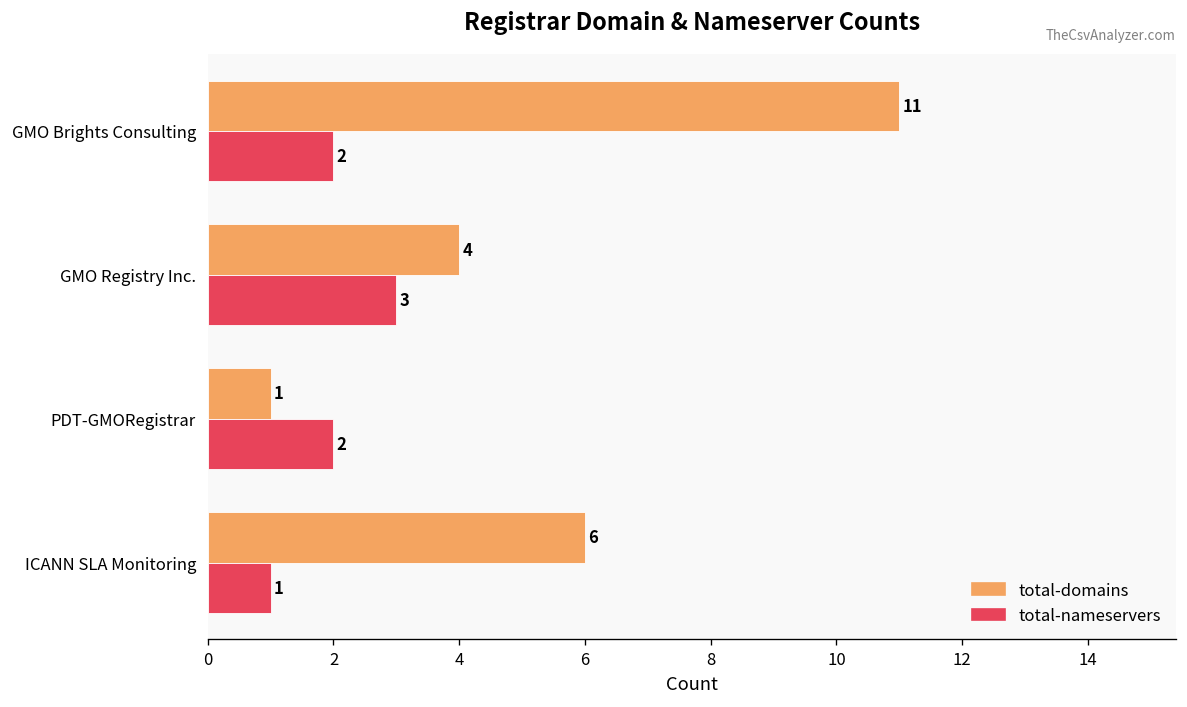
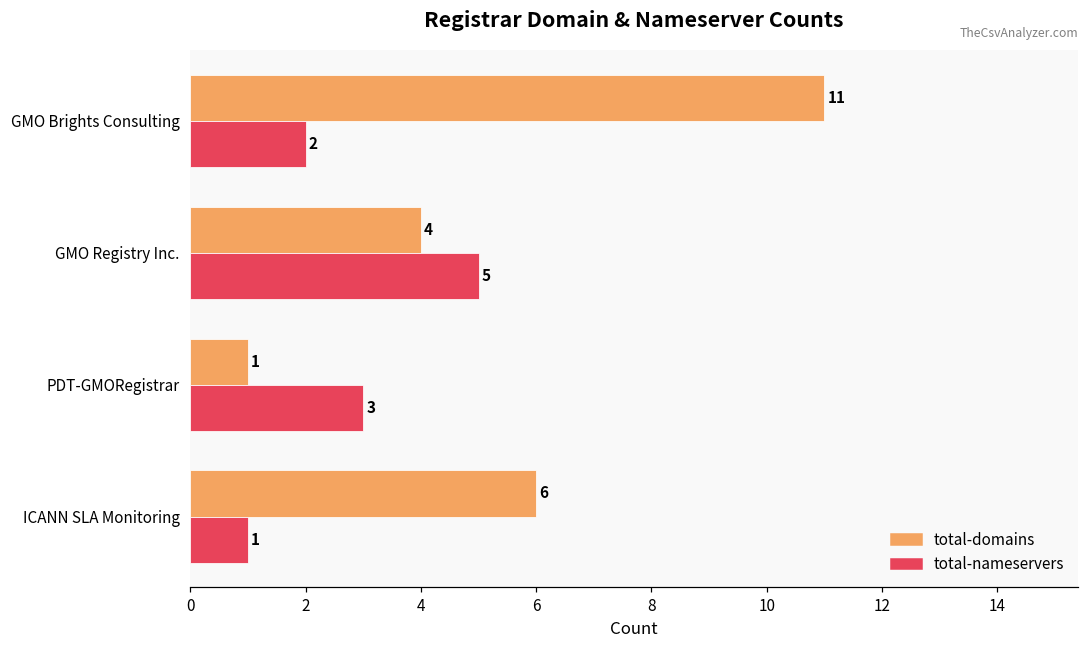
total-nameservers, GMO Registry Inc.: 3 -> 5
total-nameservers, PDT-GMORegistrar: 2 -> 3
